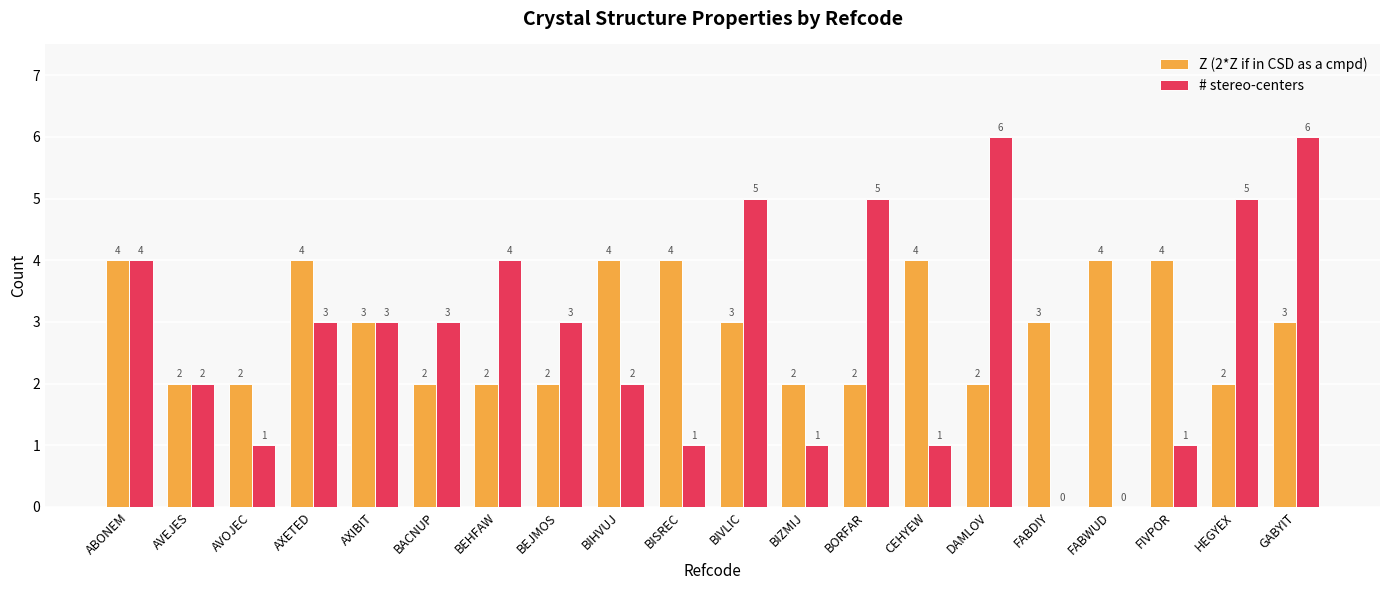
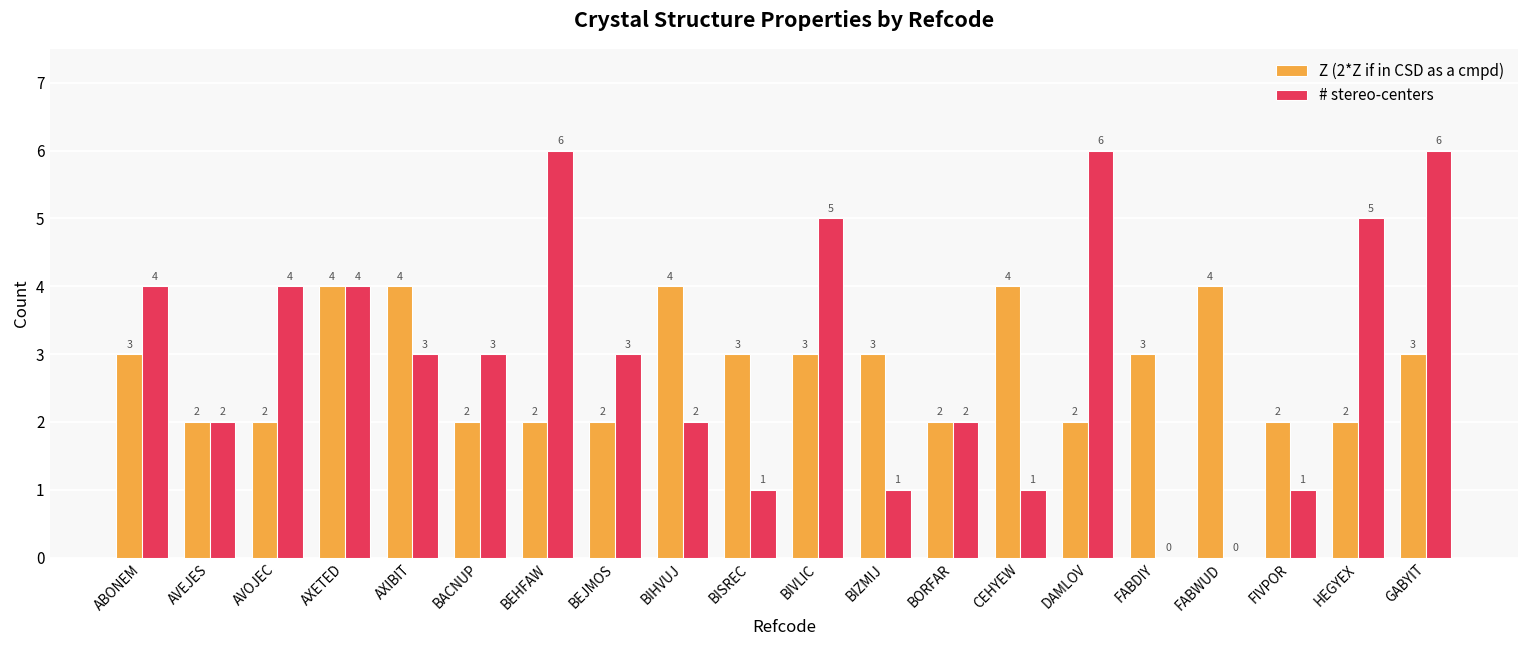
Z (2*Z if in CSD as a cmpd), ABONEM: 4 -> 3
# stereo-centers, AVOJEC: 1 -> 4
# stereo-centers, AXETED: 3 -> 4
Z (2*Z if in CSD as a cmpd), AXIBIT: 3 -> 4
# stereo-centers, BEHFAW: 4 -> 6
Z (2*Z if in CSD as a cmpd), BISREC: 4 -> 3
Z (2*Z if in CSD as a cmpd), BIZMIJ: 2 -> 3
# stereo-centers, BORFAR: 5 -> 2
Z (2*Z if in CSD as a cmpd), FIVPOR: 4 -> 2
